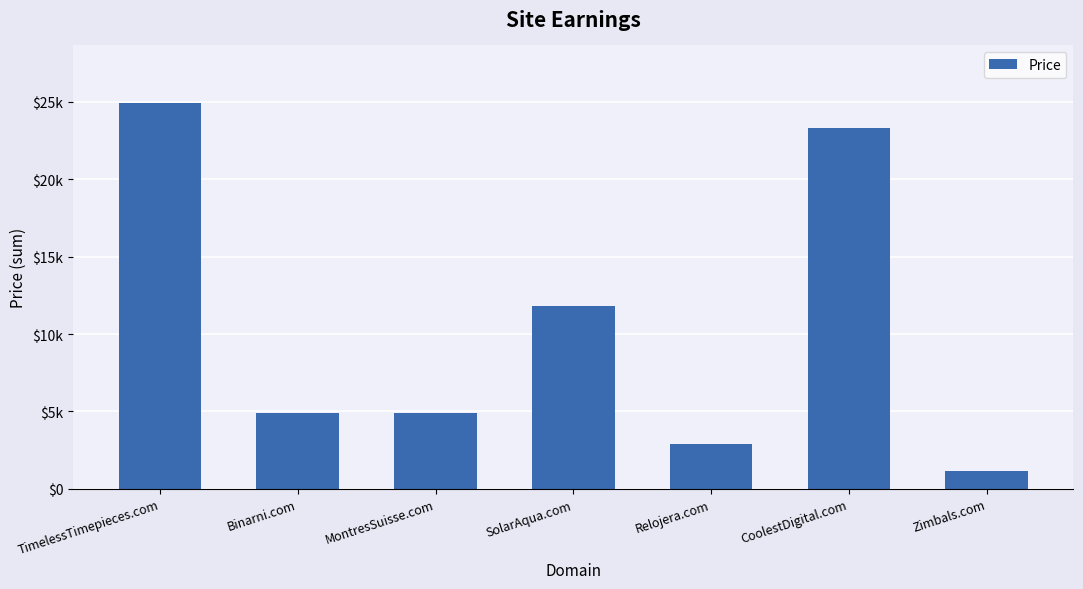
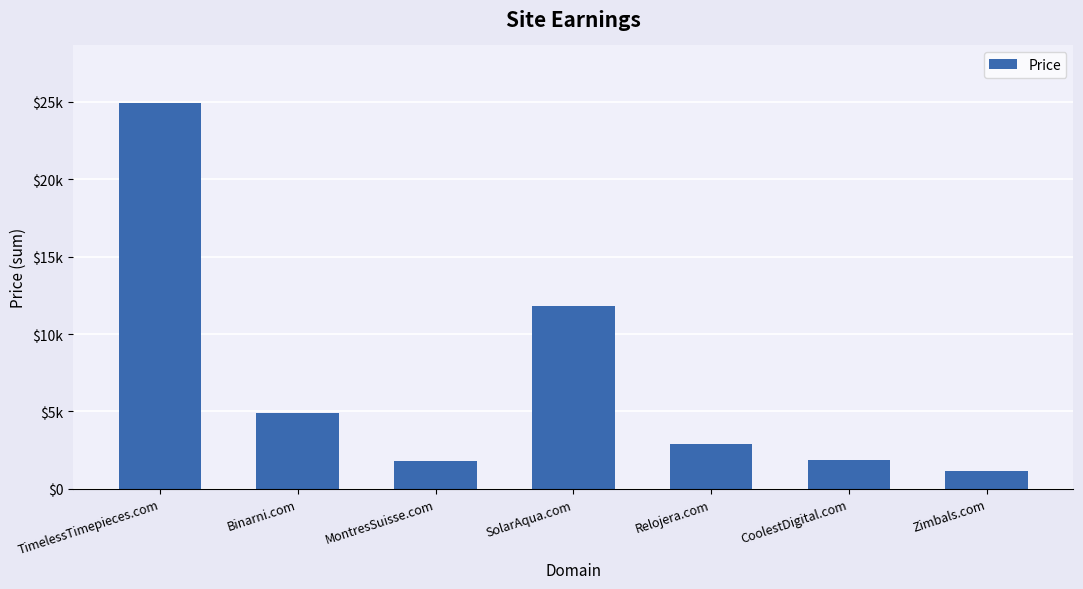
MontresSuisse.com: $4900 -> $1800
CoolestDigital.com: $23300 -> $1900
